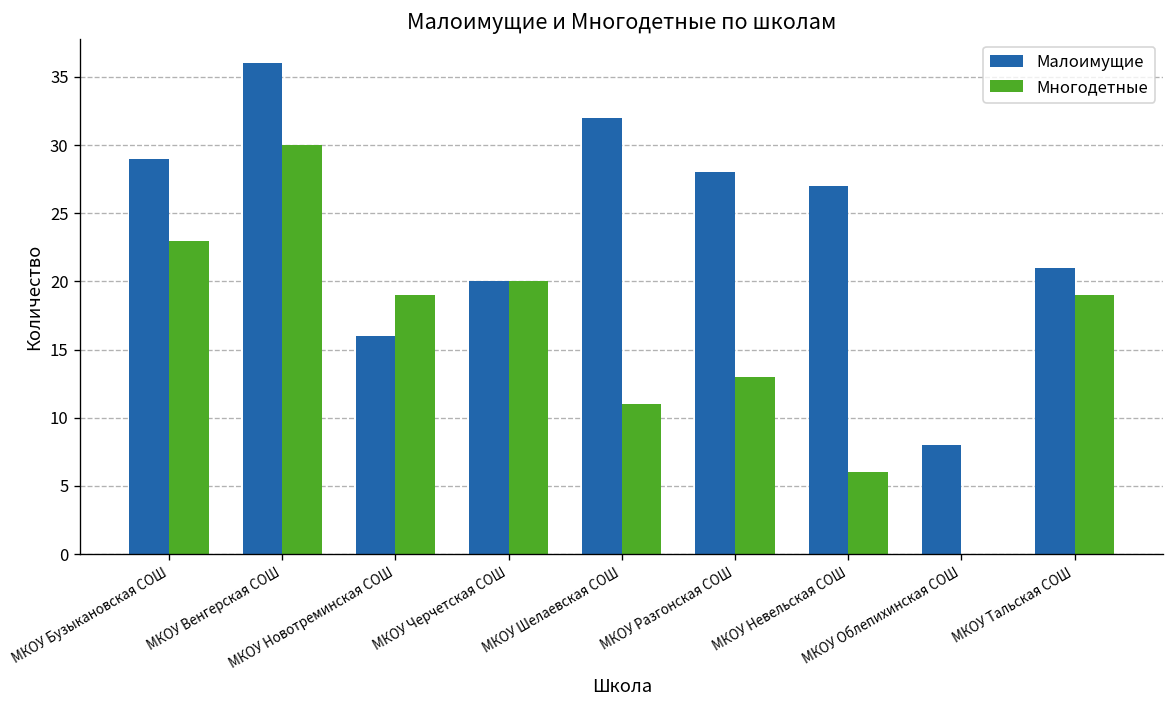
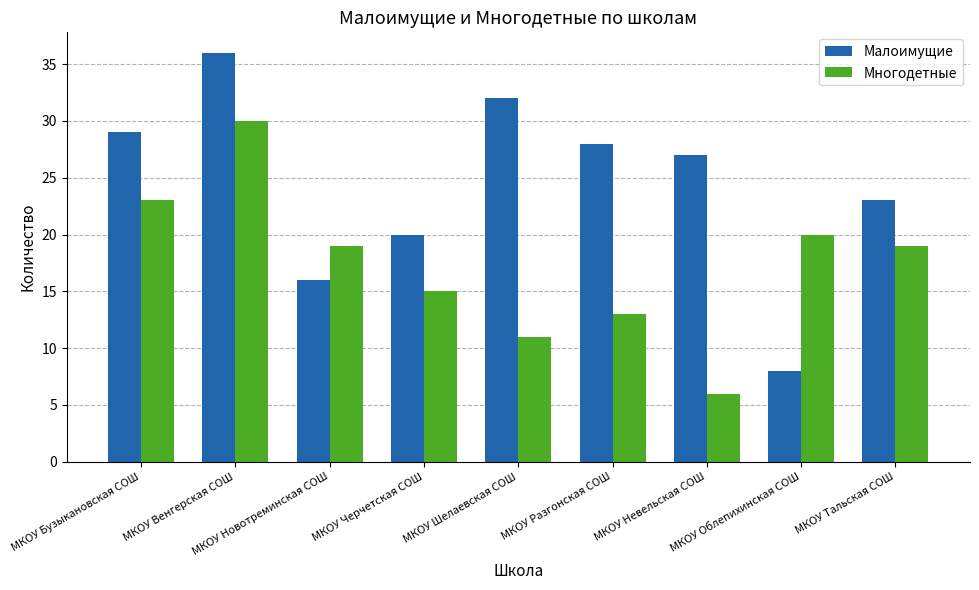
Многодетные, МКОУ Черчетская СОШ: 20 -> 15
Многодетные, МКОУ Облепихинская СОШ: 0 -> 20
Малоимущие, МКОУ Тальская СОШ: 21 -> 23
